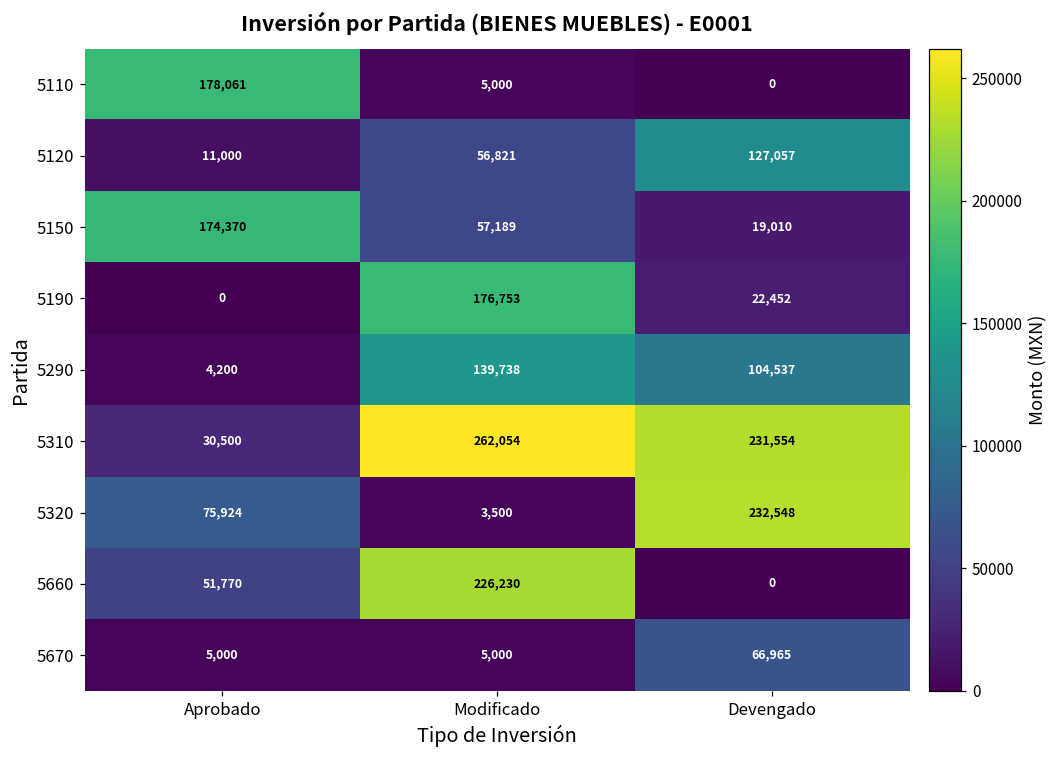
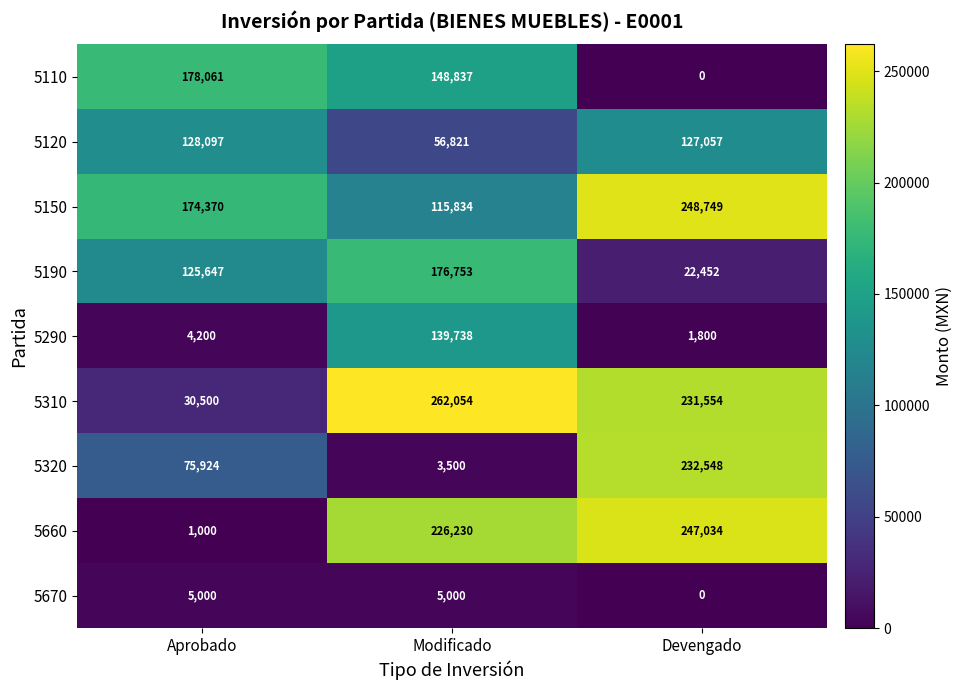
5110, Modificado: 5,000 -> 148,837
5120, Aprobado: 11,000 -> 128,097
5150, Modificado: 57,189 -> 115,834
5150, Devengado: 19,010 -> 248,749
5190, Aprobado: 0 -> 125,647
5290, Devengado: 104,537 -> 1,800
5660, Aprobado: 51,770 -> 1,000
5660, Devengado: 0 -> 247,034
5670, Devengado: 66,965 -> 0
